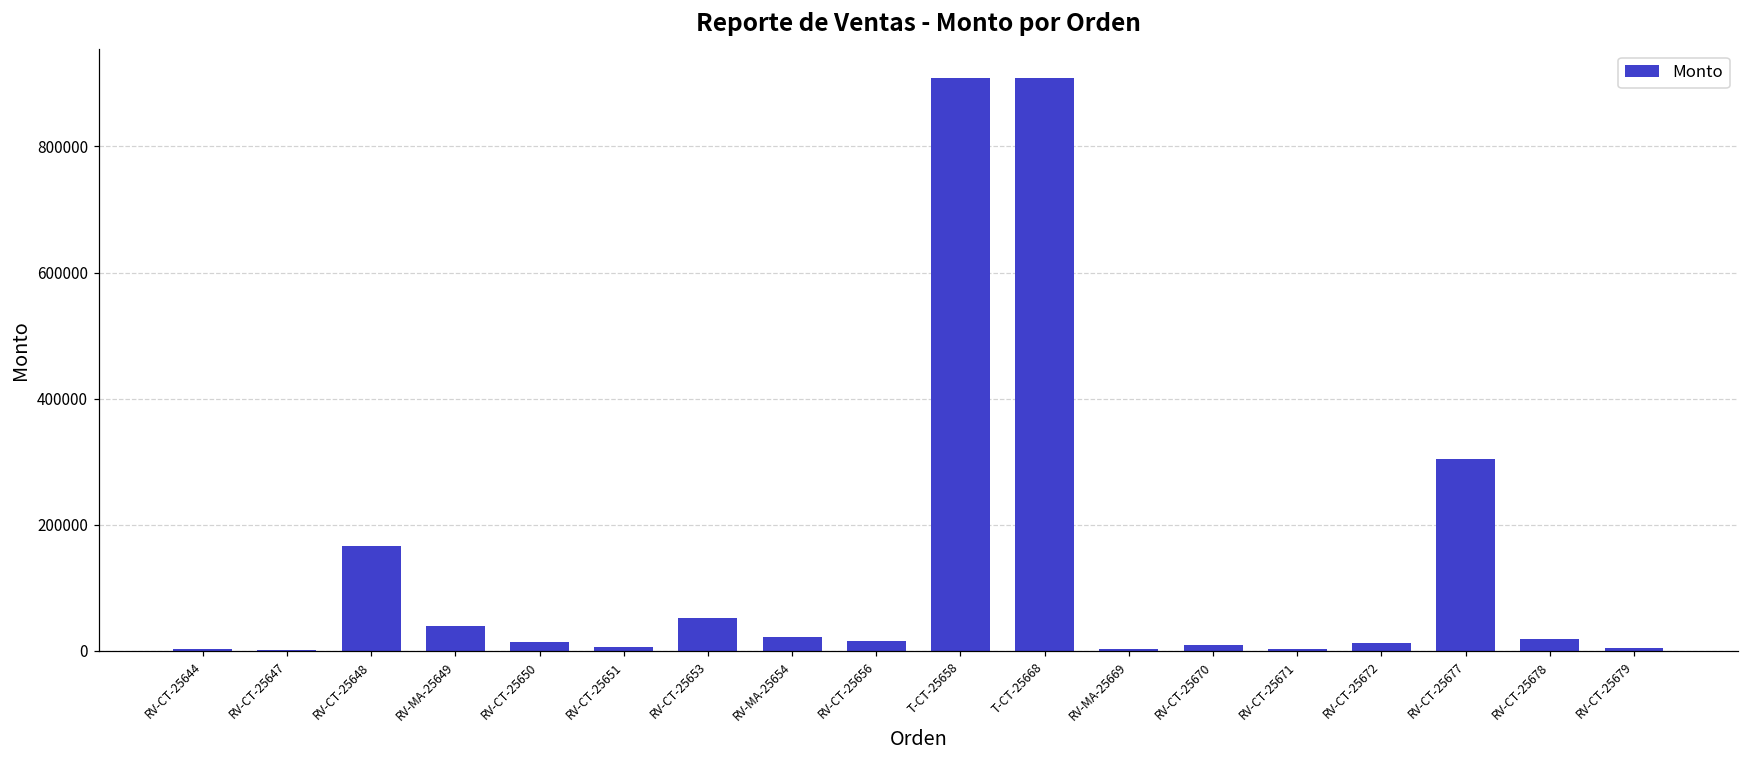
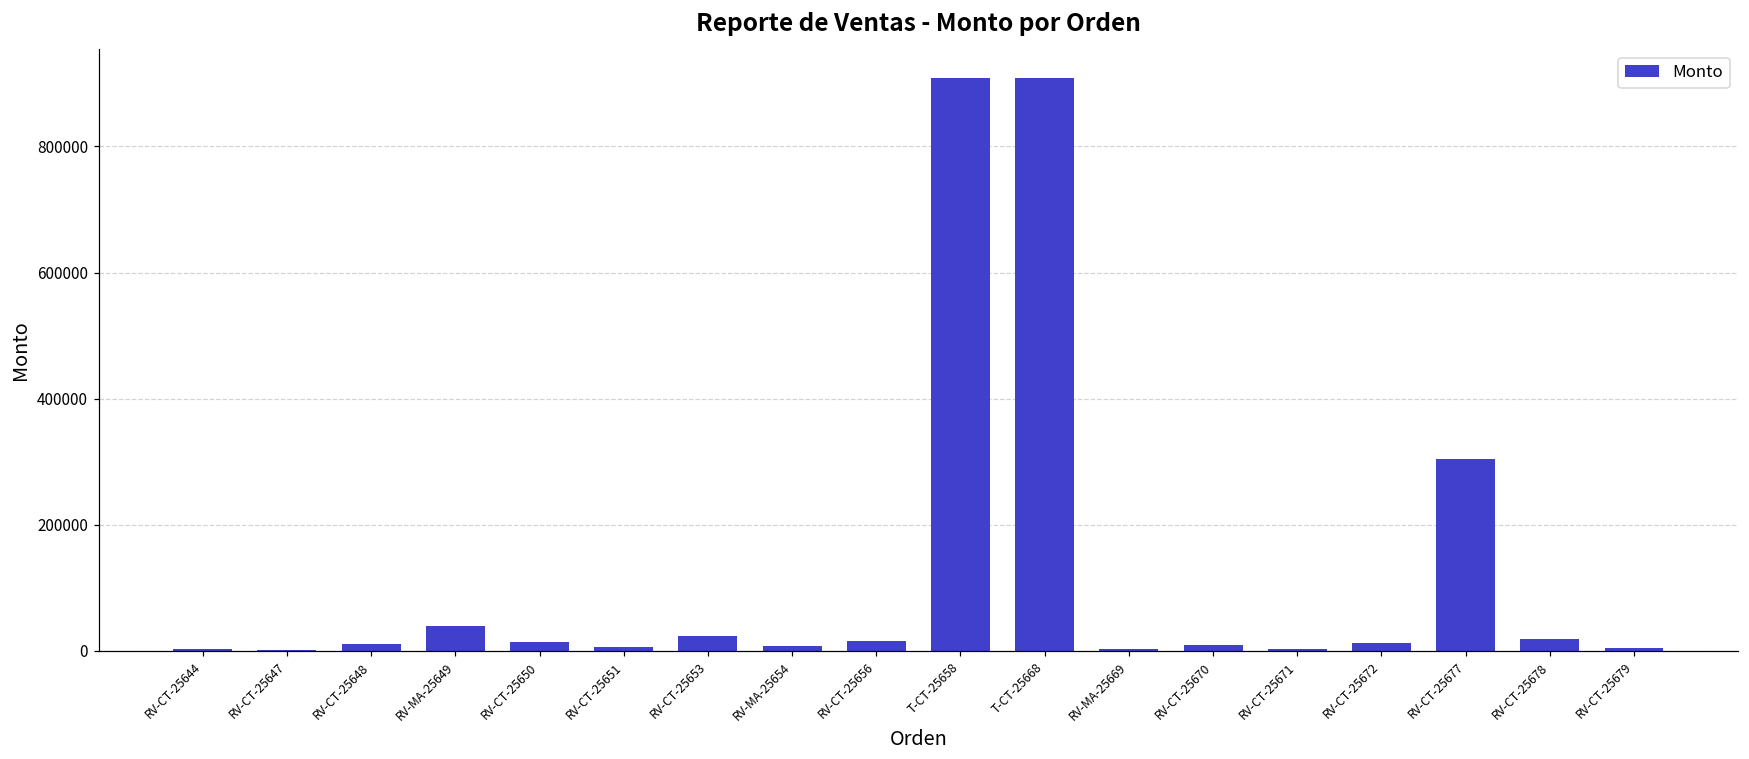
RV-CT-25648: 170000 -> 10000
RV-CT-25653: 50000 -> 20000
RV-MA-25654: 20000 -> 10000
